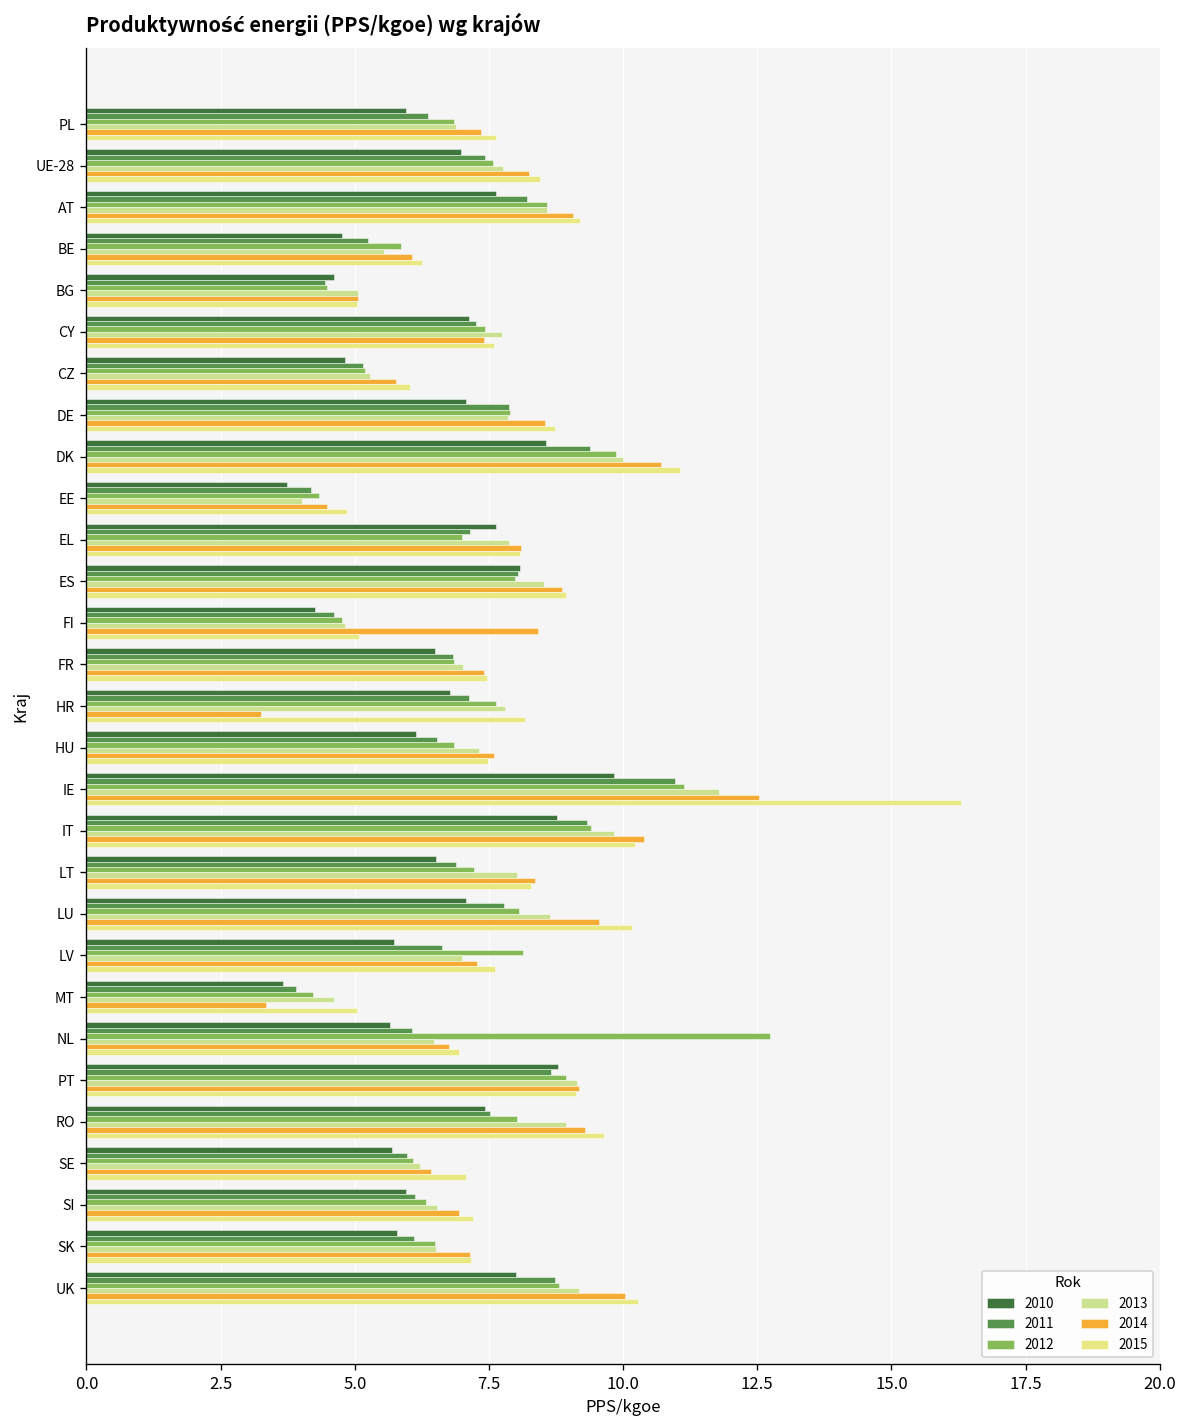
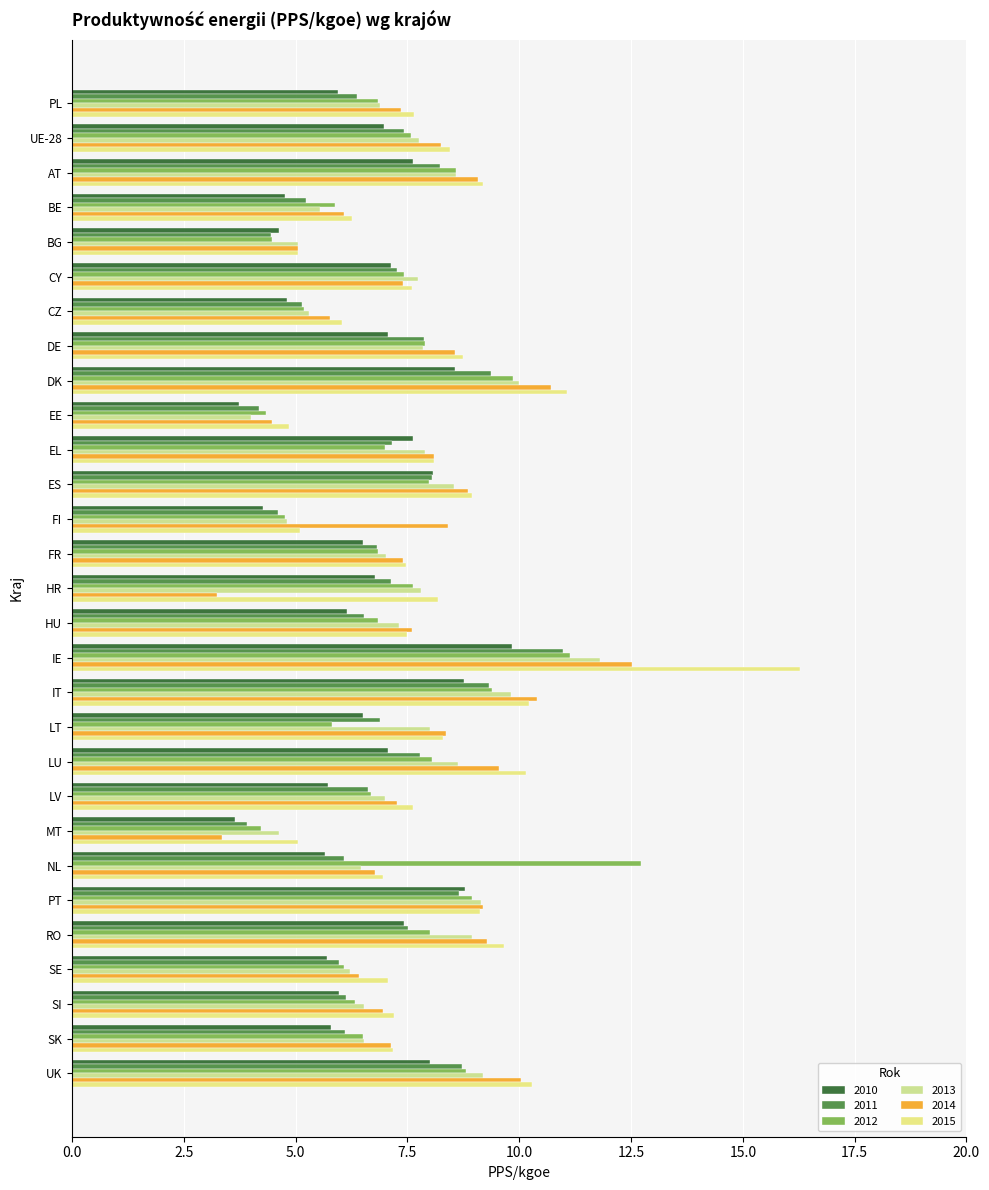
2012, LT: 7.2 -> 5.8
2012, LV: 8.1 -> 6.7
